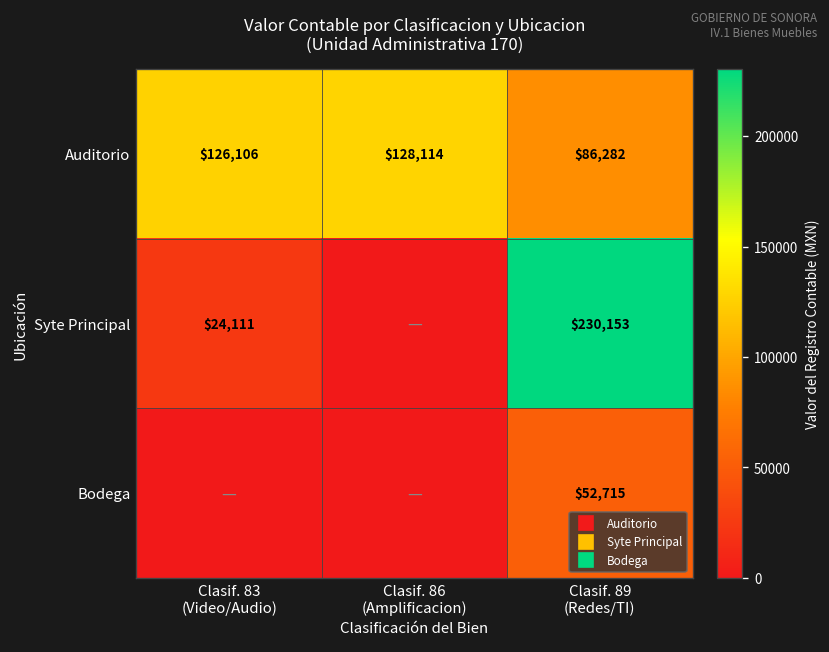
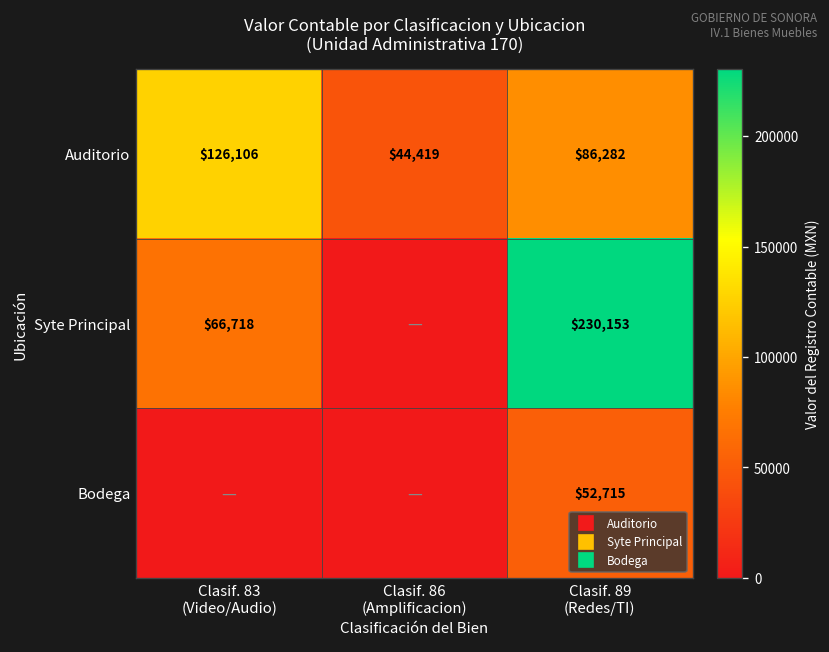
Auditorio, Clasif. 86 (Amplificacion): $128,114 -> $44,419
Syte Principal, Clasif. 83 (Video/Audio): $24,111 -> $66,718
